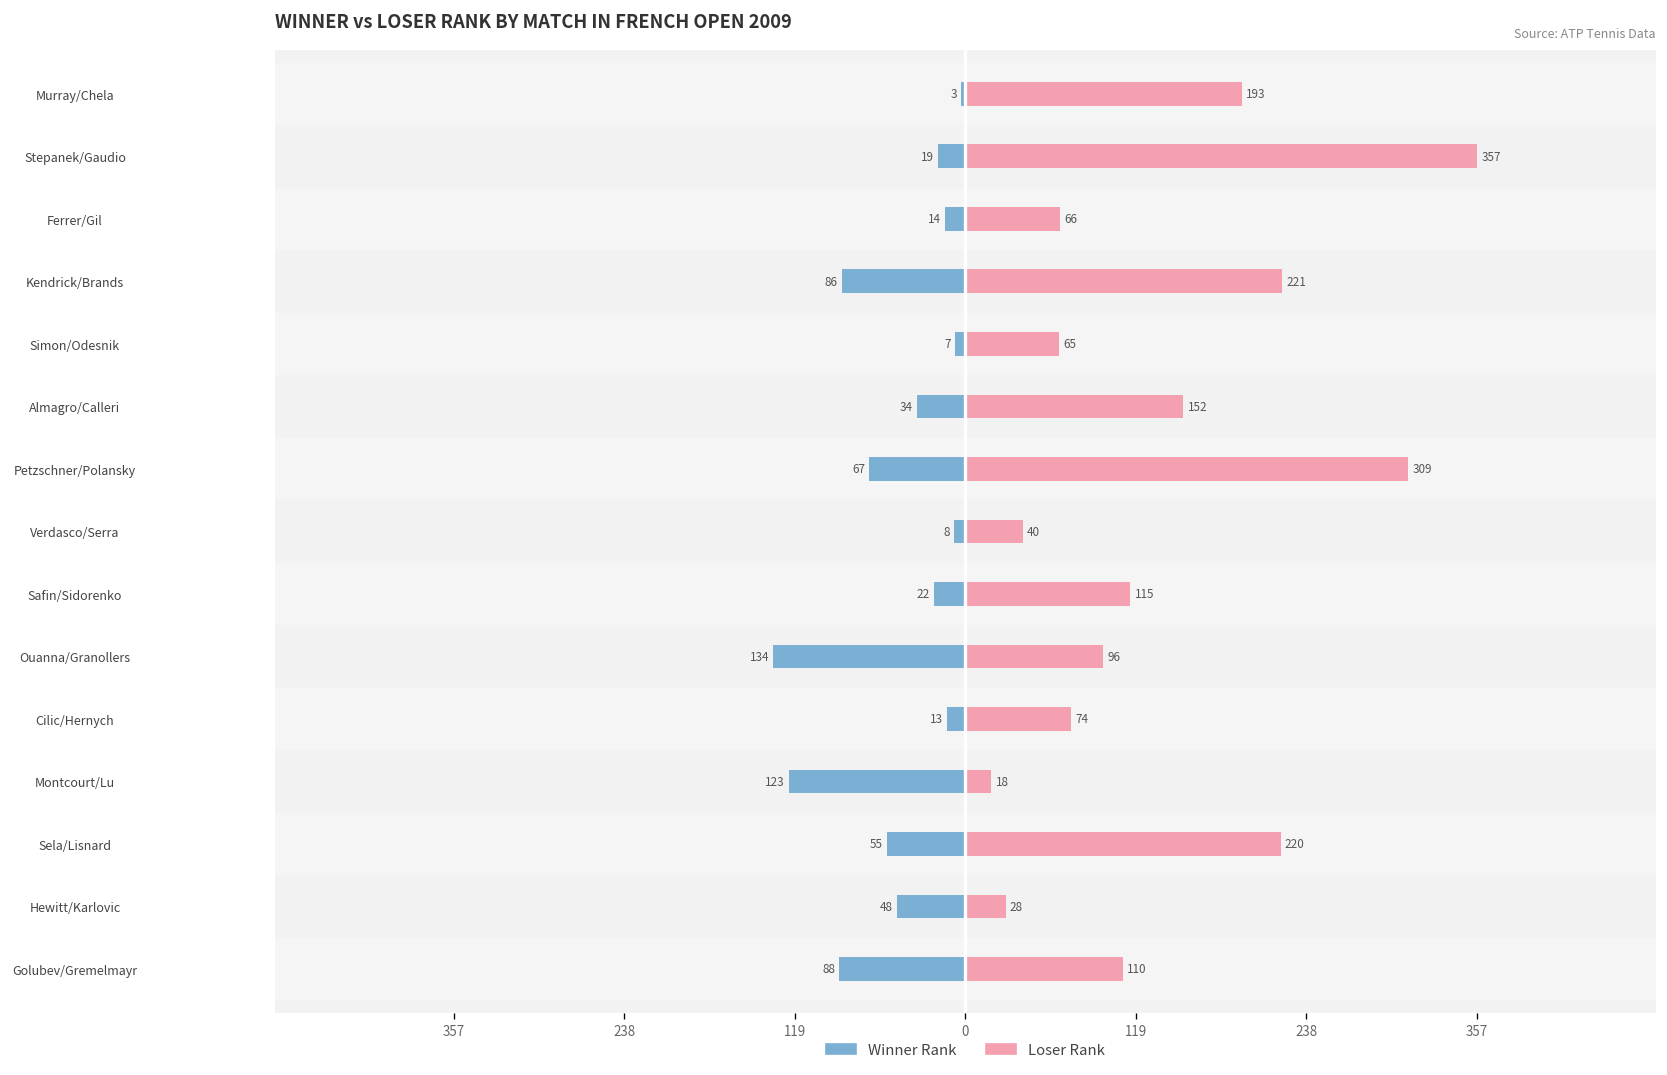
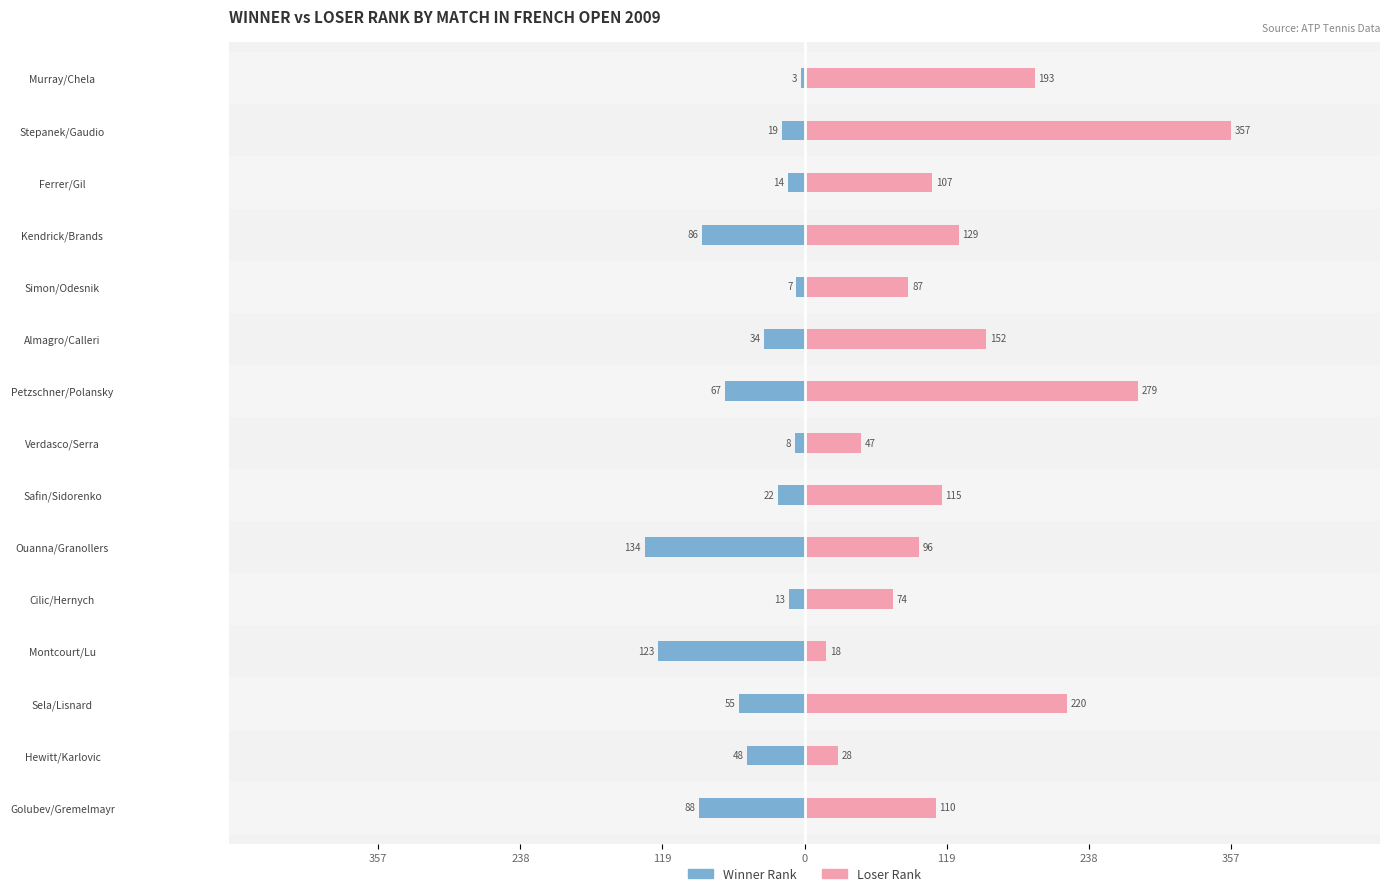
Loser Rank, Ferrer/Gil: 66 -> 107
Loser Rank, Kendrick/Brands: 221 -> 129
Loser Rank, Simon/Odesnik: 65 -> 87
Loser Rank, Petzschner/Polansky: 309 -> 279
Loser Rank, Verdasco/Serra: 40 -> 47
